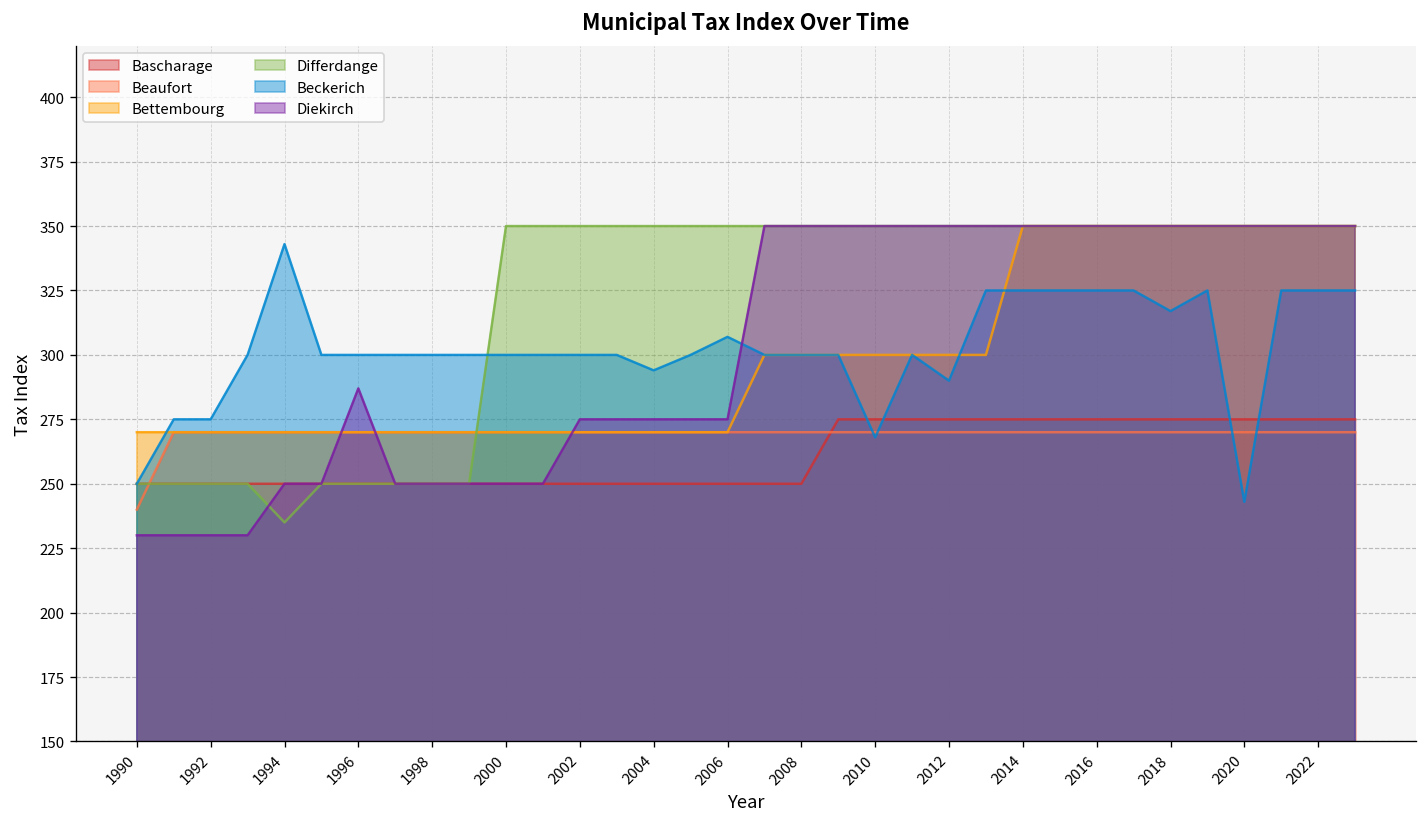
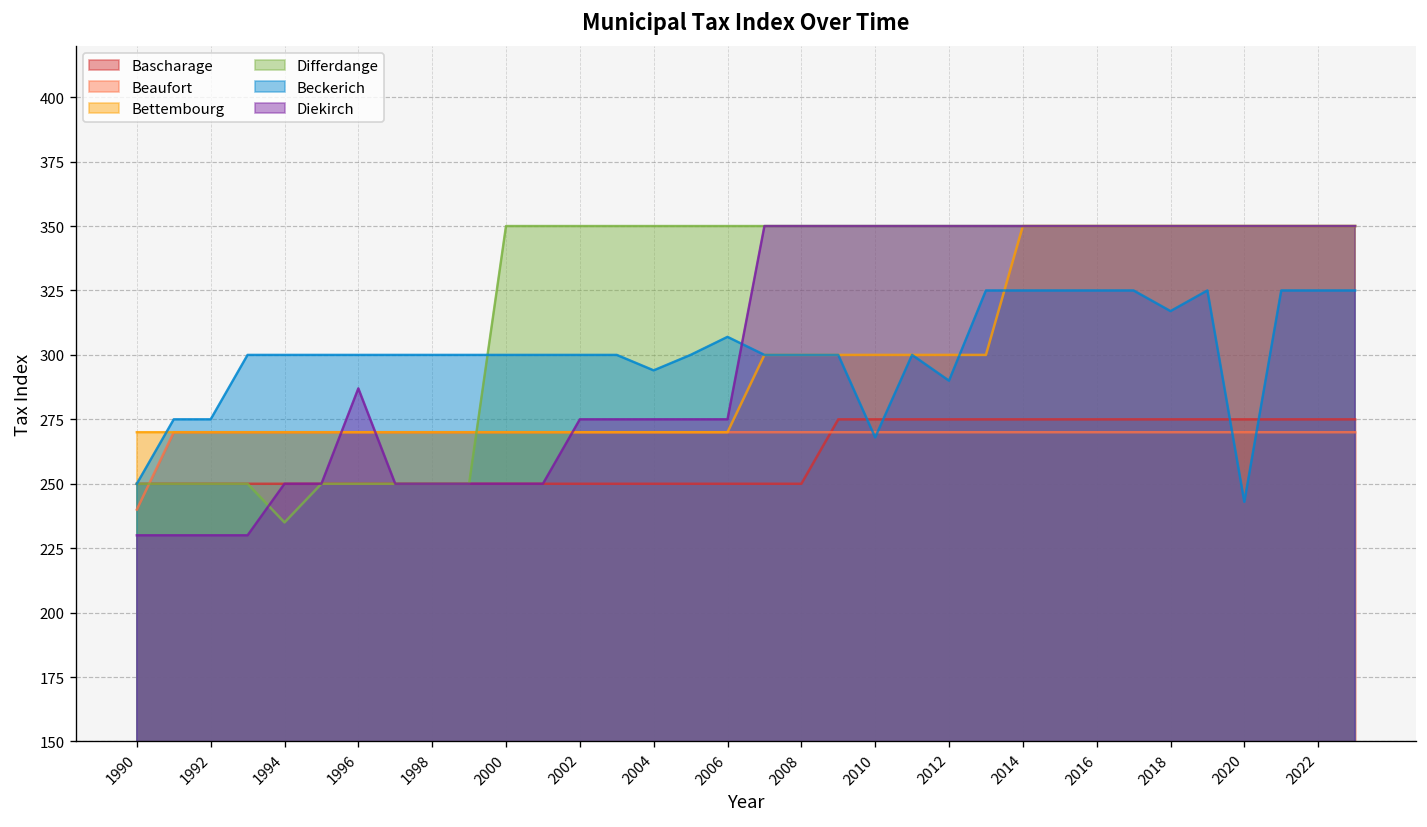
Beckerich, 1994: 343 -> 300
